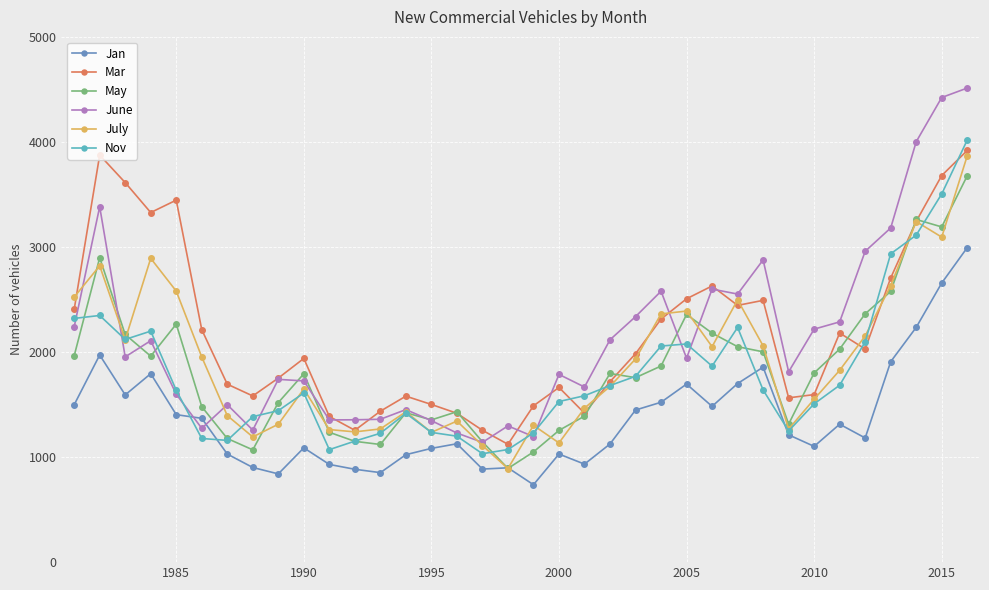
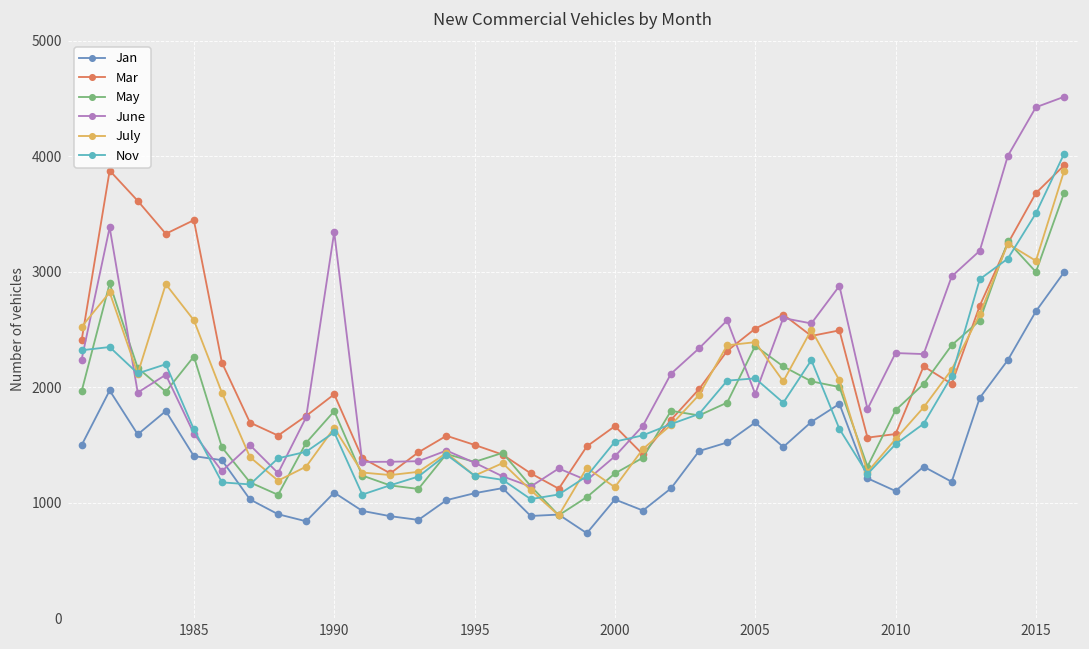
June, 1990: 1730 -> 3340
June, 2000: 1790 -> 1400
June, 2010: 2220 -> 2300
May, 2015: 3190 -> 3000
